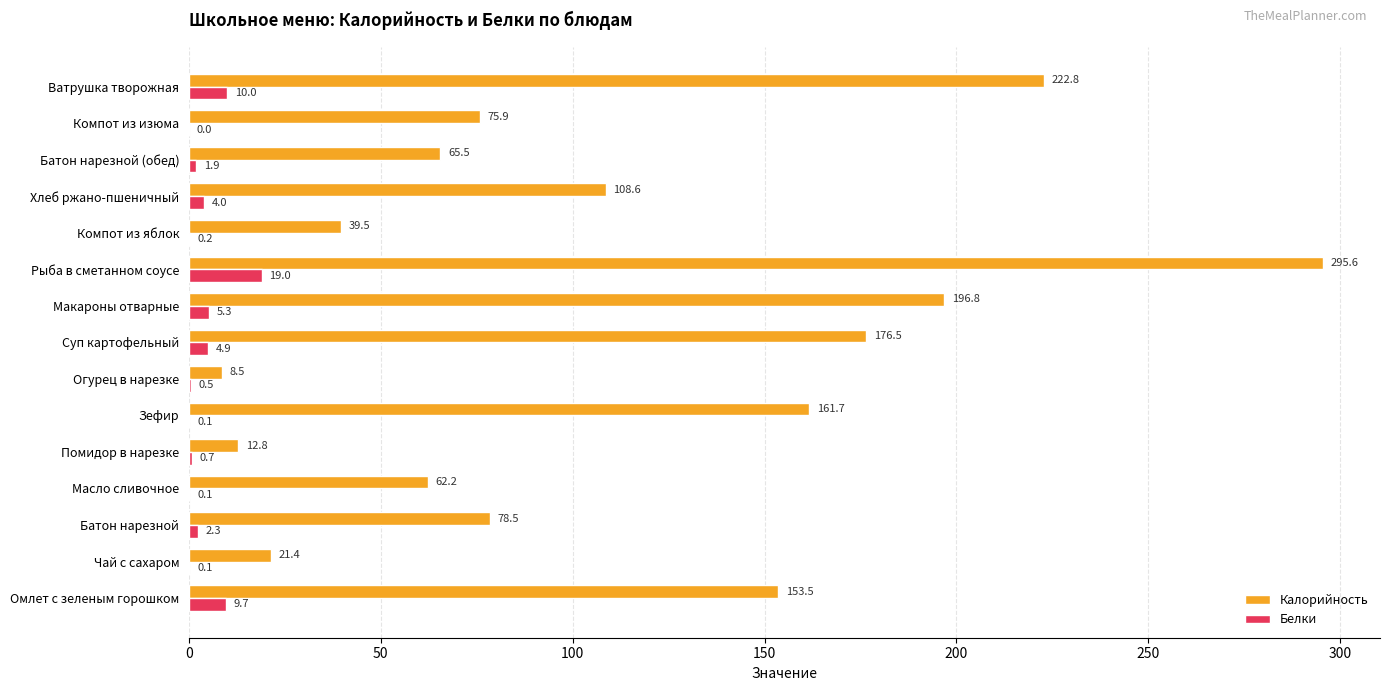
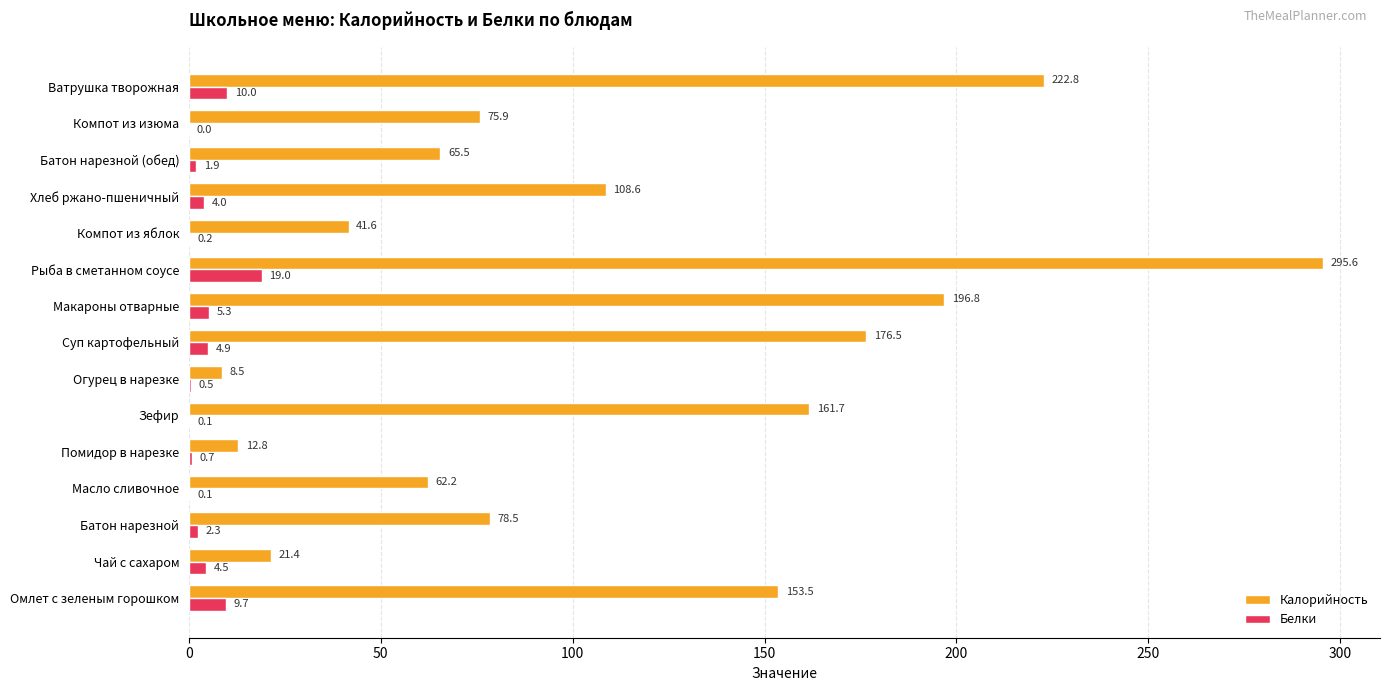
Калорийность, Компот из яблок: 39.5 -> 41.6
Белки, Чай с сахаром: 0.1 -> 4.5
